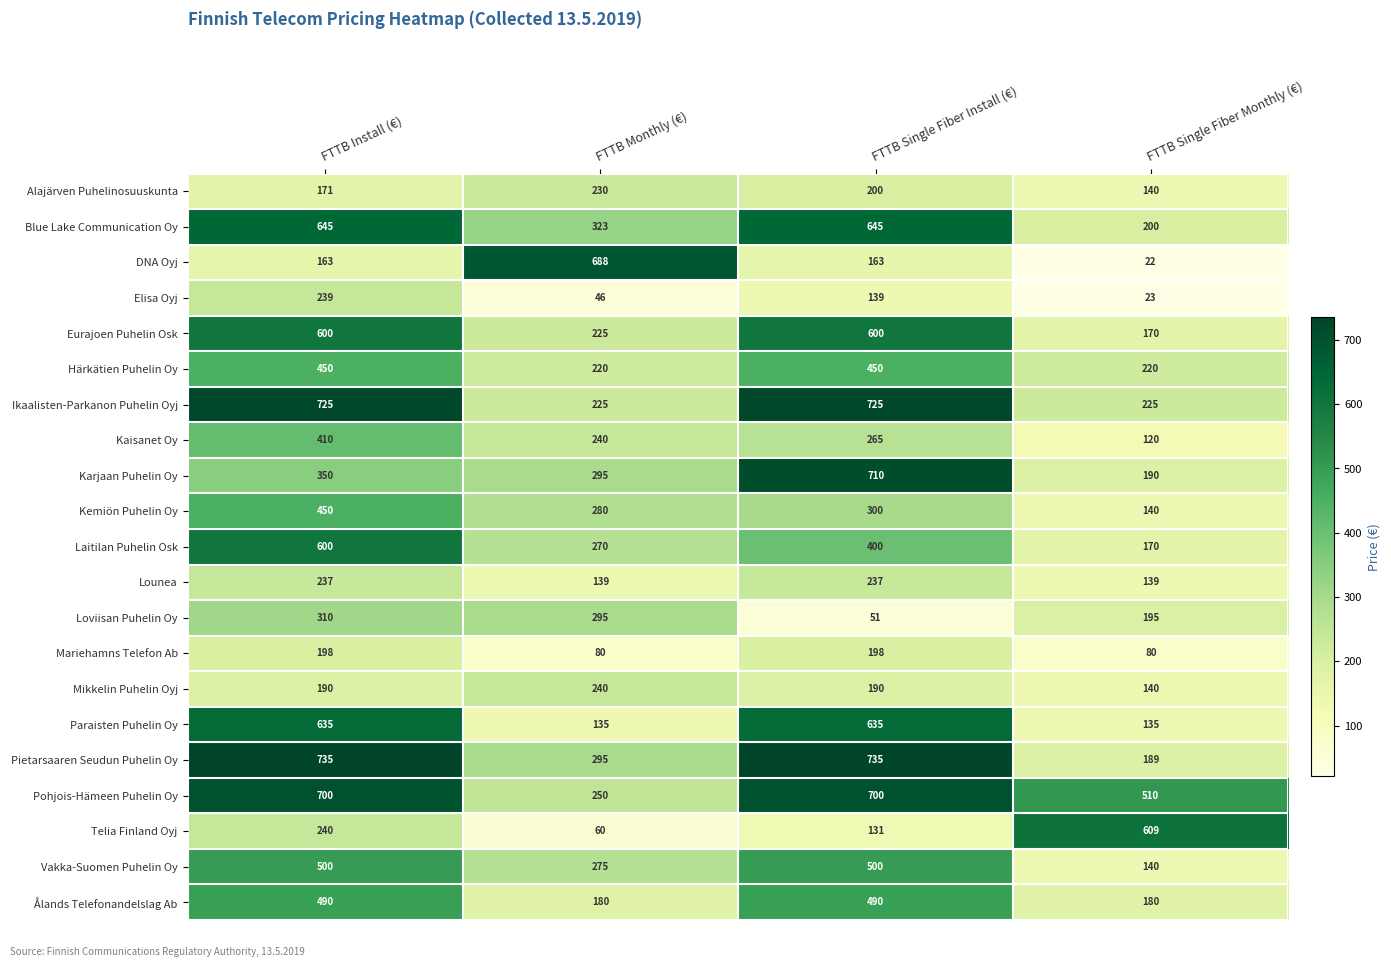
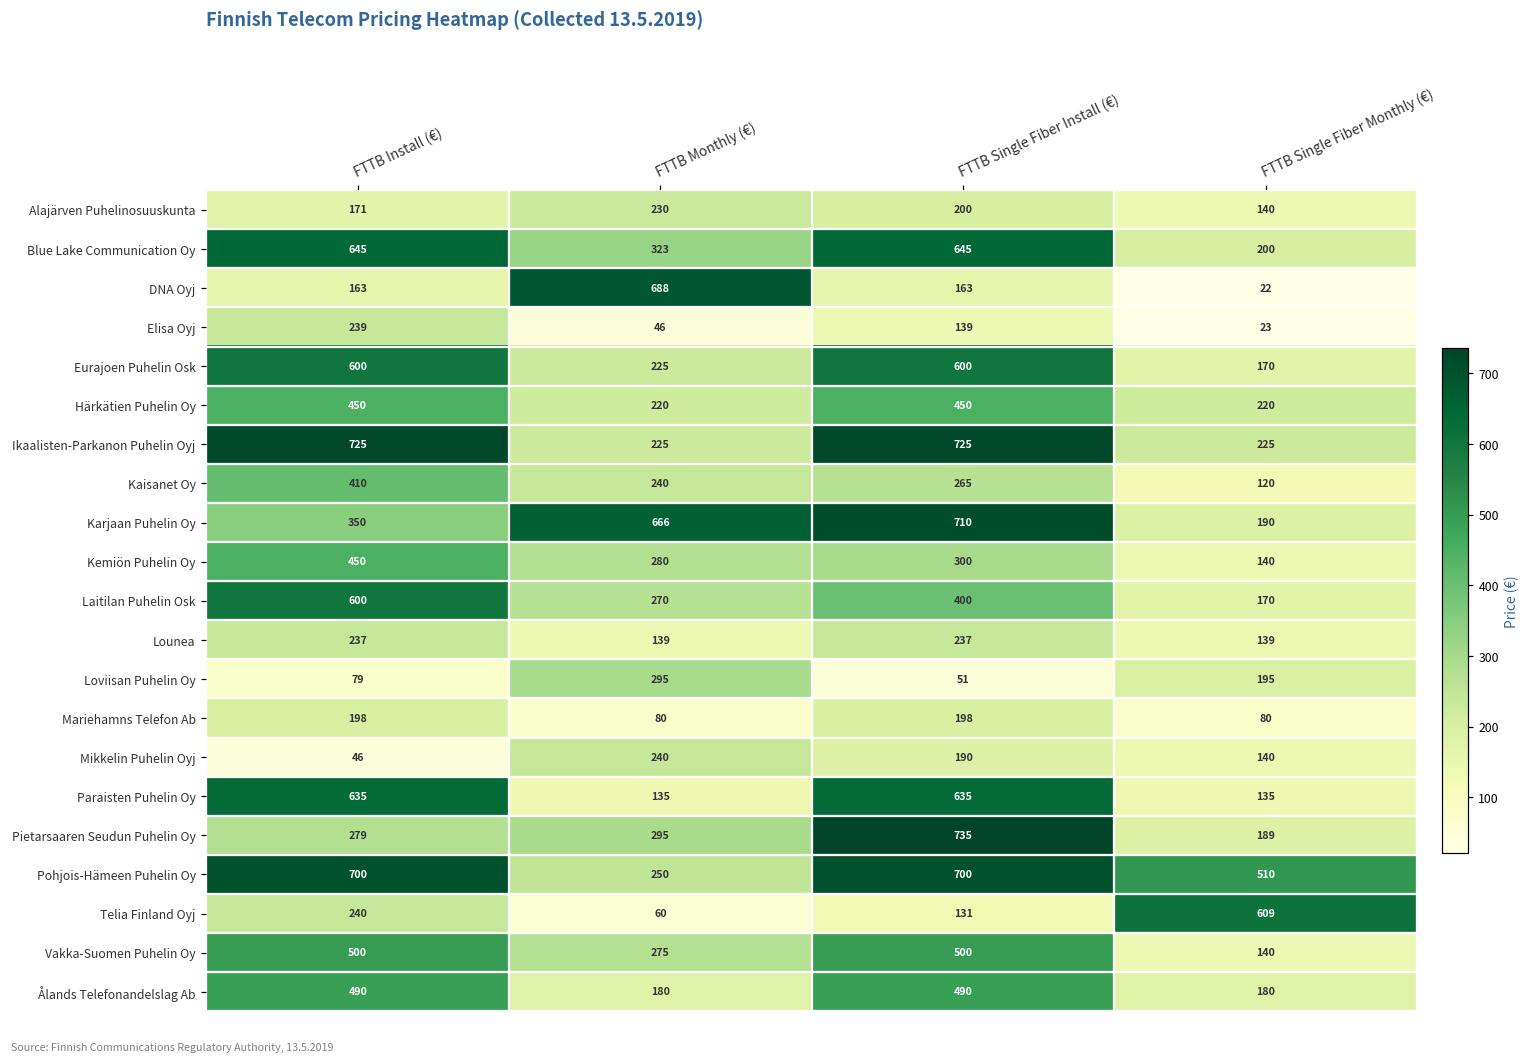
Karjaan Puhelin Oy, FTTB Monthly (€): 295 -> 666
Loviisan Puhelin Oy, FTTB Install (€): 310 -> 79
Mikkelin Puhelin Oyj, FTTB Install (€): 190 -> 46
Pietarsaaren Seudun Puhelin Oy, FTTB Install (€): 735 -> 279
